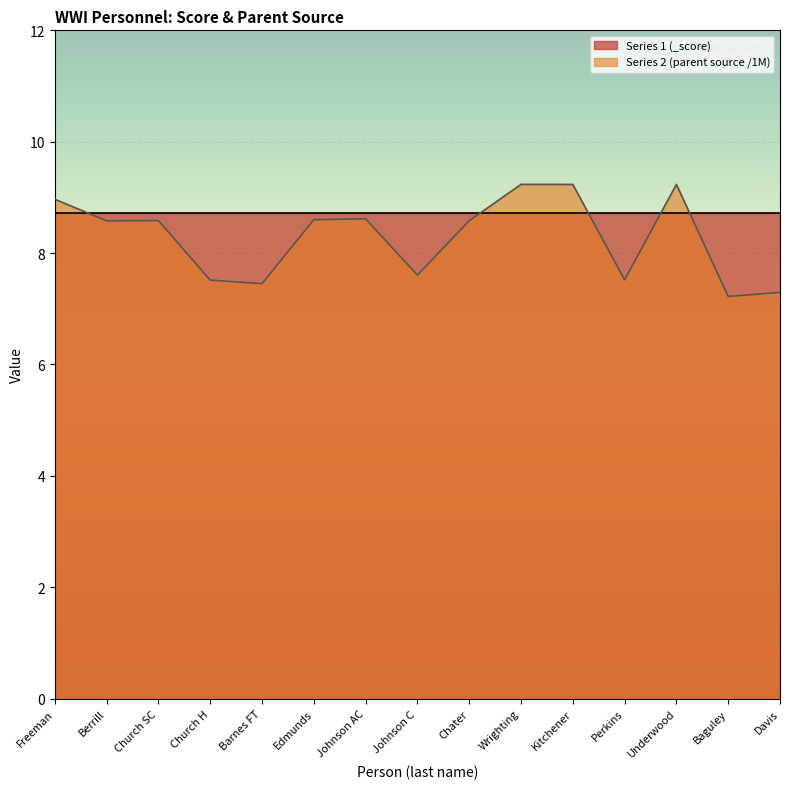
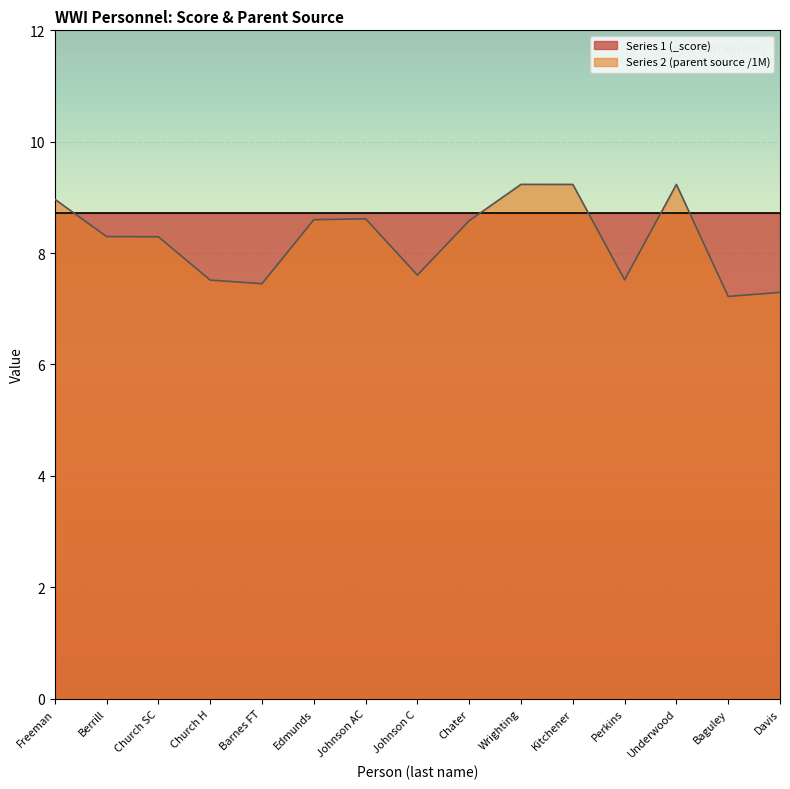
Series 2 (parent source /1M), Berrill: 8.6 -> 8.3
Series 2 (parent source /1M), Church SC: 8.6 -> 8.3
